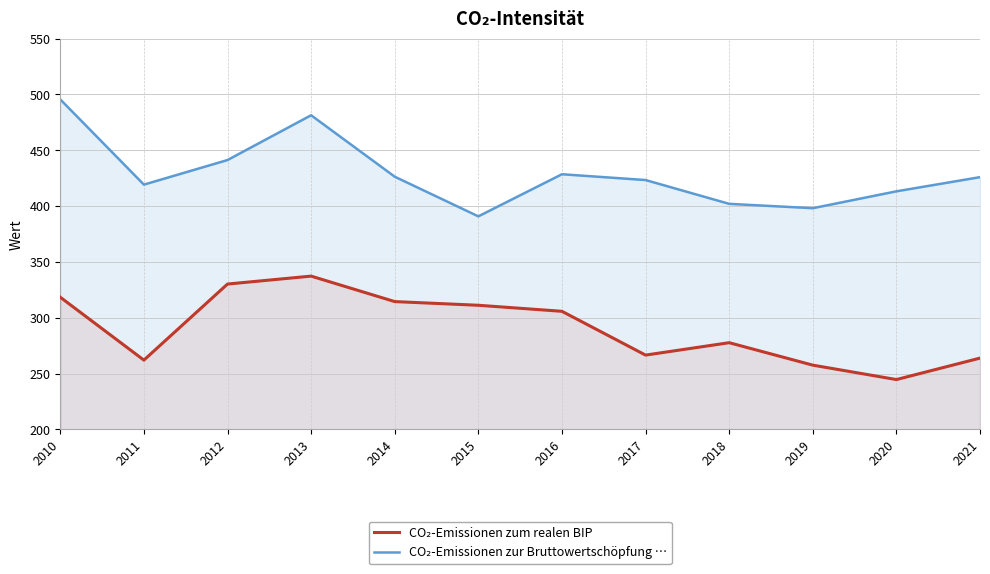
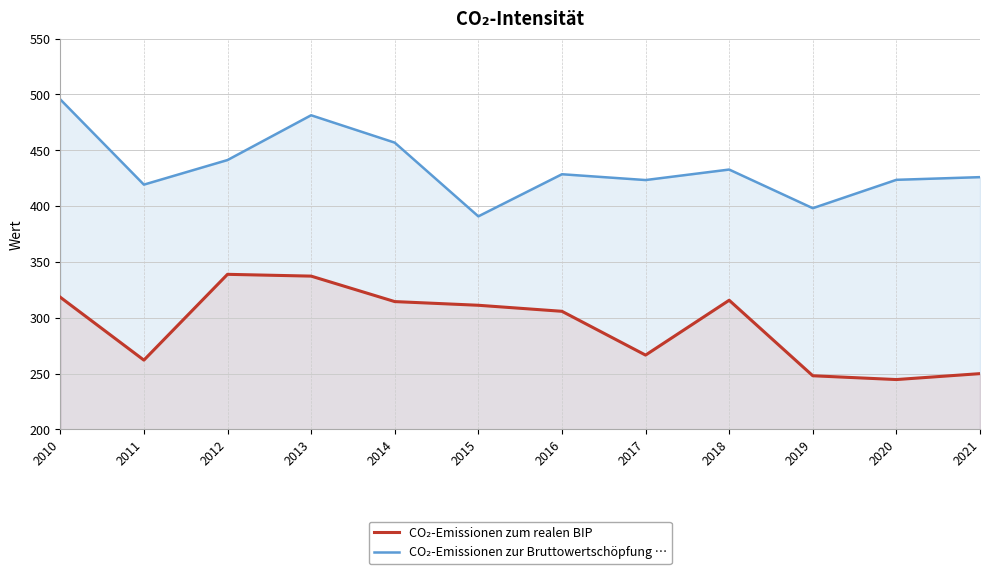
CO₂-Emissionen zum realen BIP, 2012: 330 -> 339
CO₂-Emissionen zur Bruttowertschöpfung …, 2014: 426 -> 457
CO₂-Emissionen zum realen BIP, 2018: 278 -> 316
CO₂-Emissionen zur Bruttowertschöpfung …, 2018: 402 -> 433
CO₂-Emissionen zum realen BIP, 2019: 258 -> 248
CO₂-Emissionen zur Bruttowertschöpfung …, 2020: 413 -> 424
CO₂-Emissionen zum realen BIP, 2021: 264 -> 250
